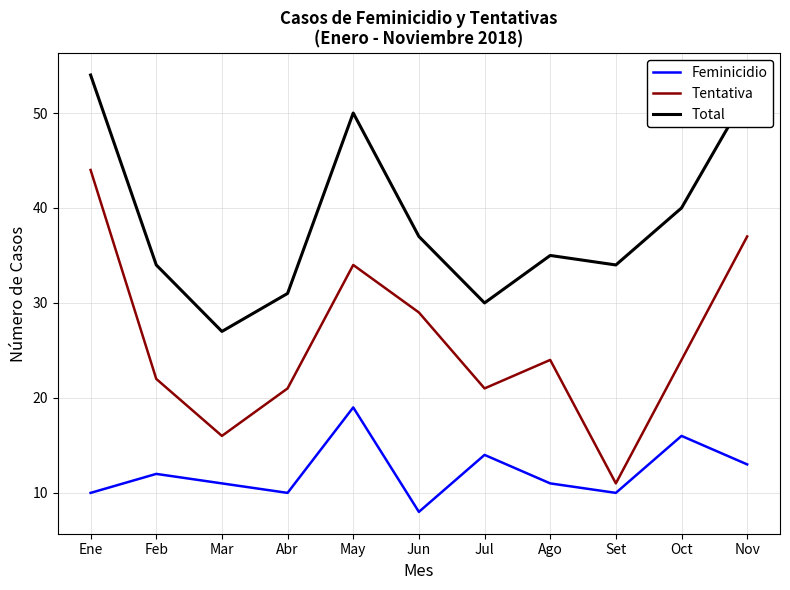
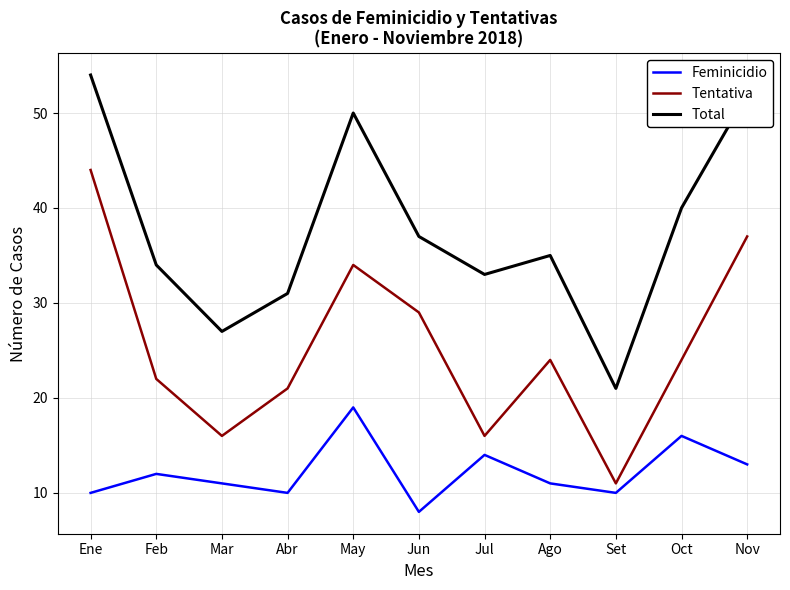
Tentativa, Jul: 21 -> 16
Total, Jul: 30 -> 33
Total, Set: 34 -> 21
